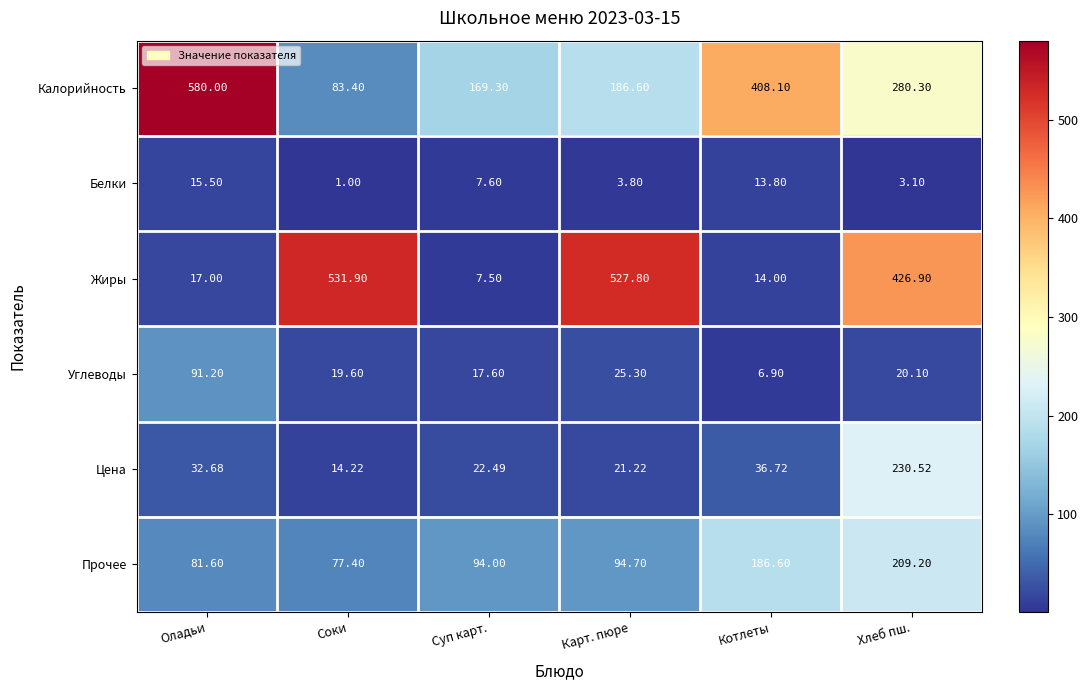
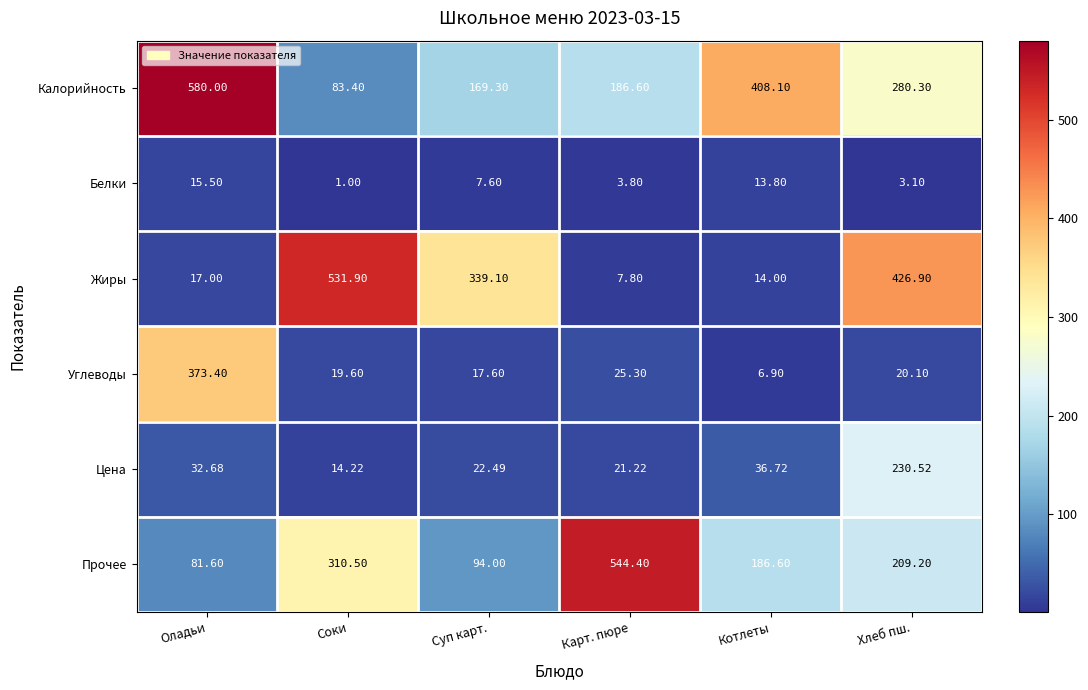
Жиры, Суп карт.: 7.50 -> 339.10
Жиры, Карт. пюре: 527.80 -> 7.80
Углеводы, Оладьи: 91.20 -> 373.40
Прочее, Соки: 77.40 -> 310.50
Прочее, Карт. пюре: 94.70 -> 544.40
